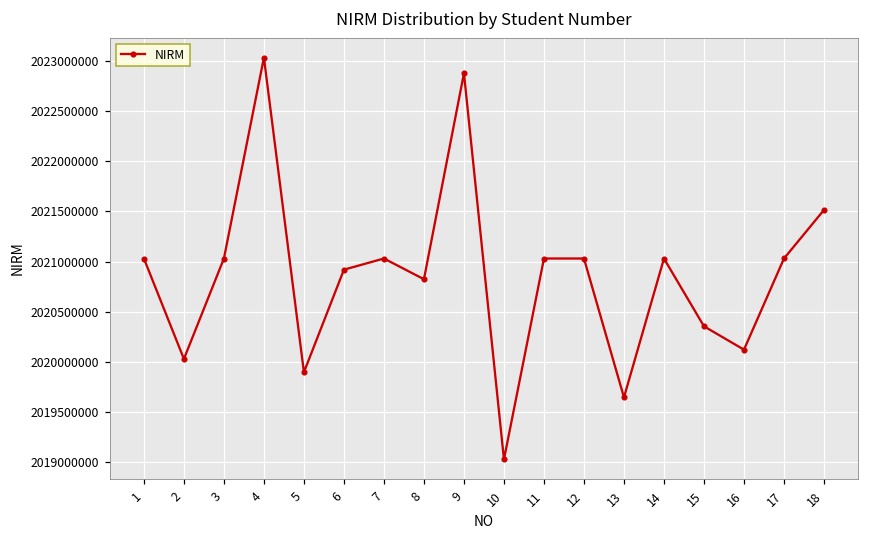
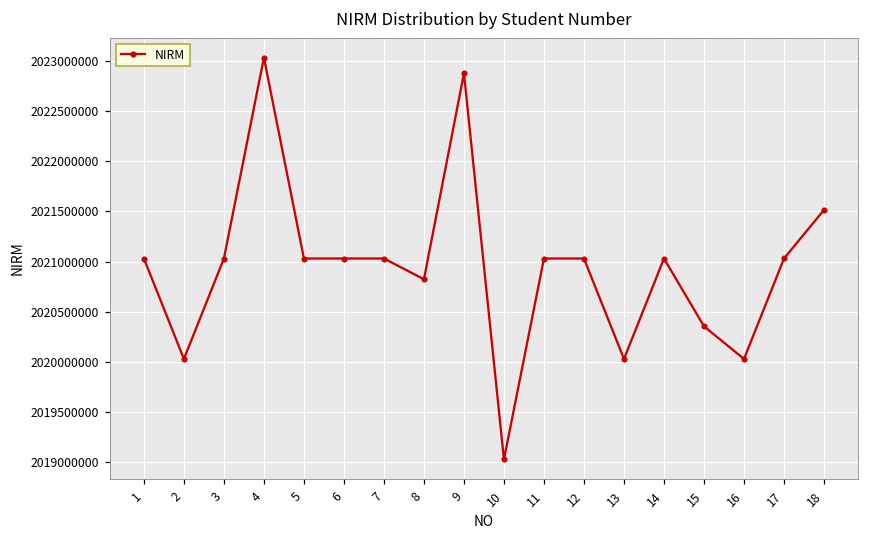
5: 2019900000 -> 2021000000
6: 2020900000 -> 2021000000
13: 2019600000 -> 2020000000
16: 2020100000 -> 2020000000
